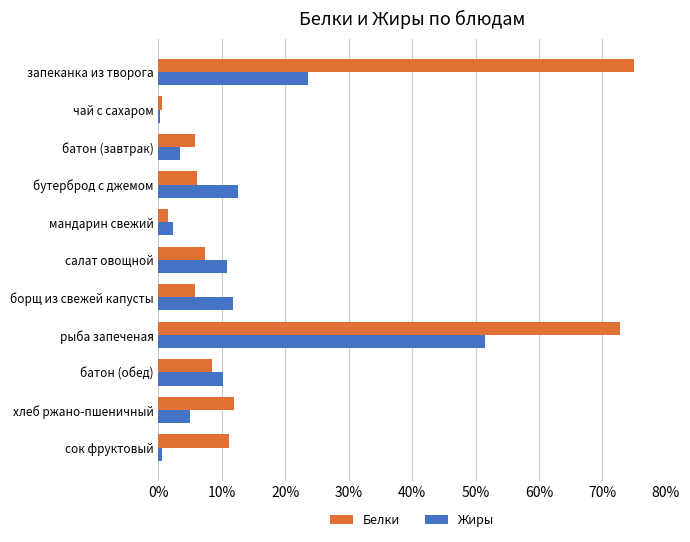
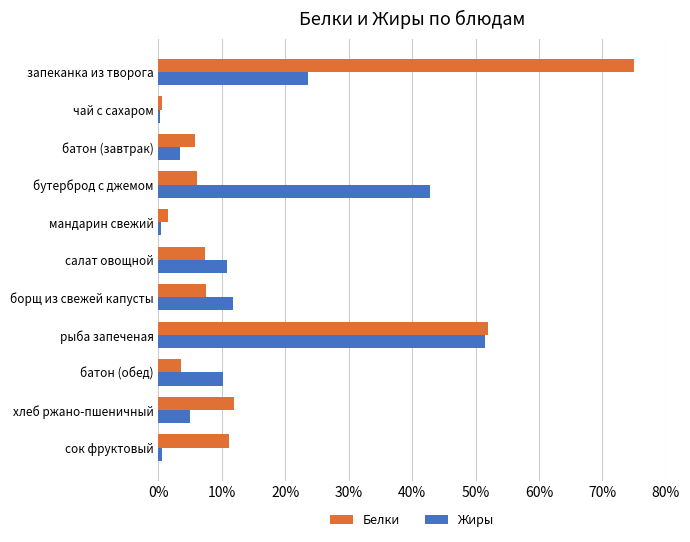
Жиры, бутерброд с джемом: 13% -> 43%
Жиры, мандарин свежий: 2% -> 0%
Белки, борщ из свежей капусты: 6% -> 7%
Белки, рыба запеченая: 73% -> 52%
Белки, батон (обед): 8% -> 3%
